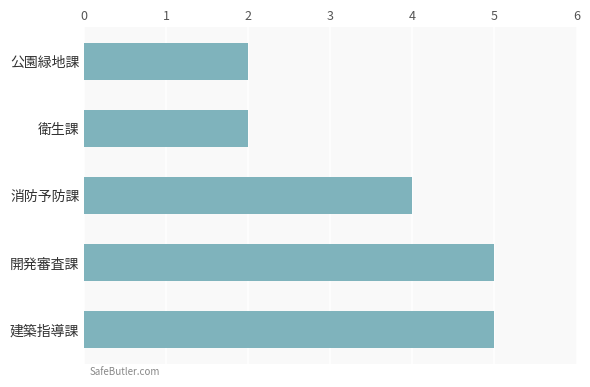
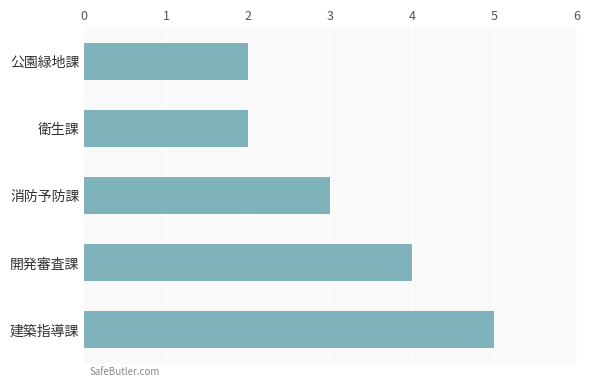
消防予防課: 4 -> 3
開発審査課: 5 -> 4
